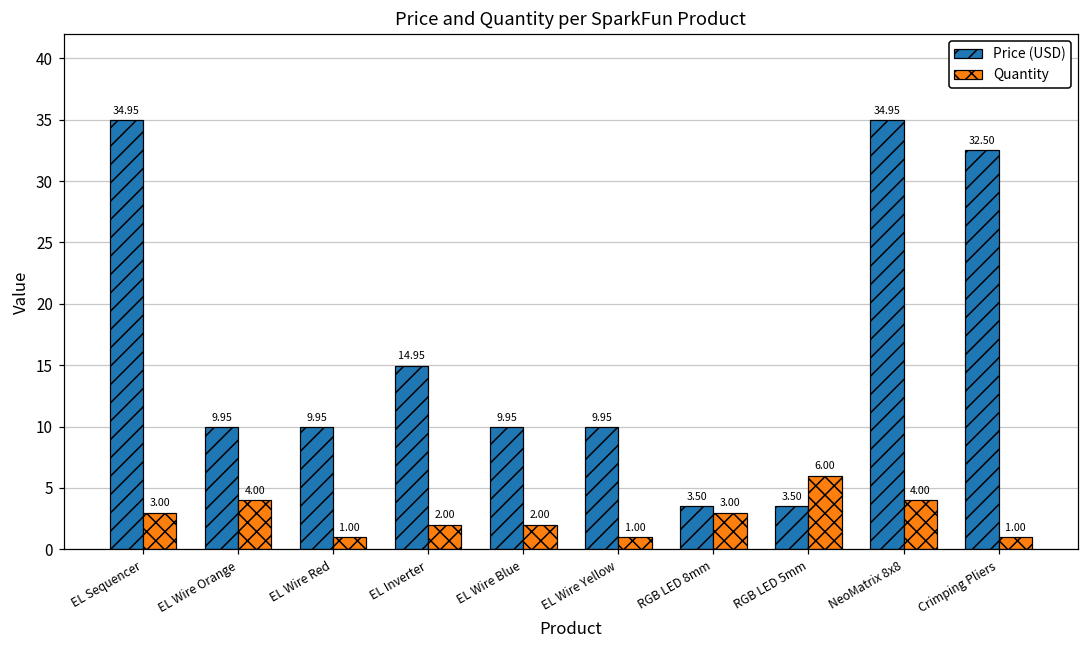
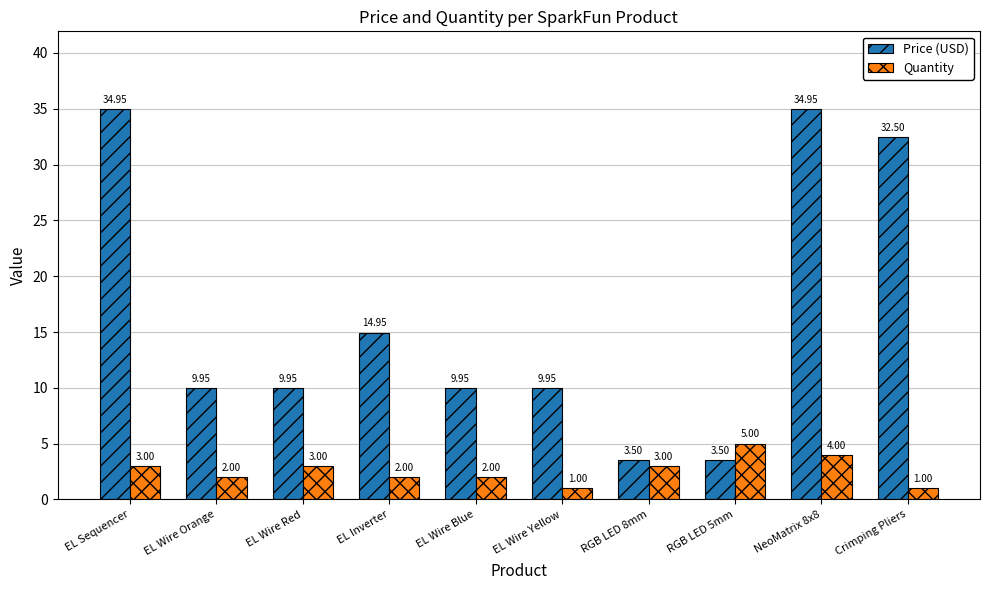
Quantity, EL Wire Orange: 4.00 -> 2.00
Quantity, EL Wire Red: 1.00 -> 3.00
Quantity, RGB LED 5mm: 6.00 -> 5.00
